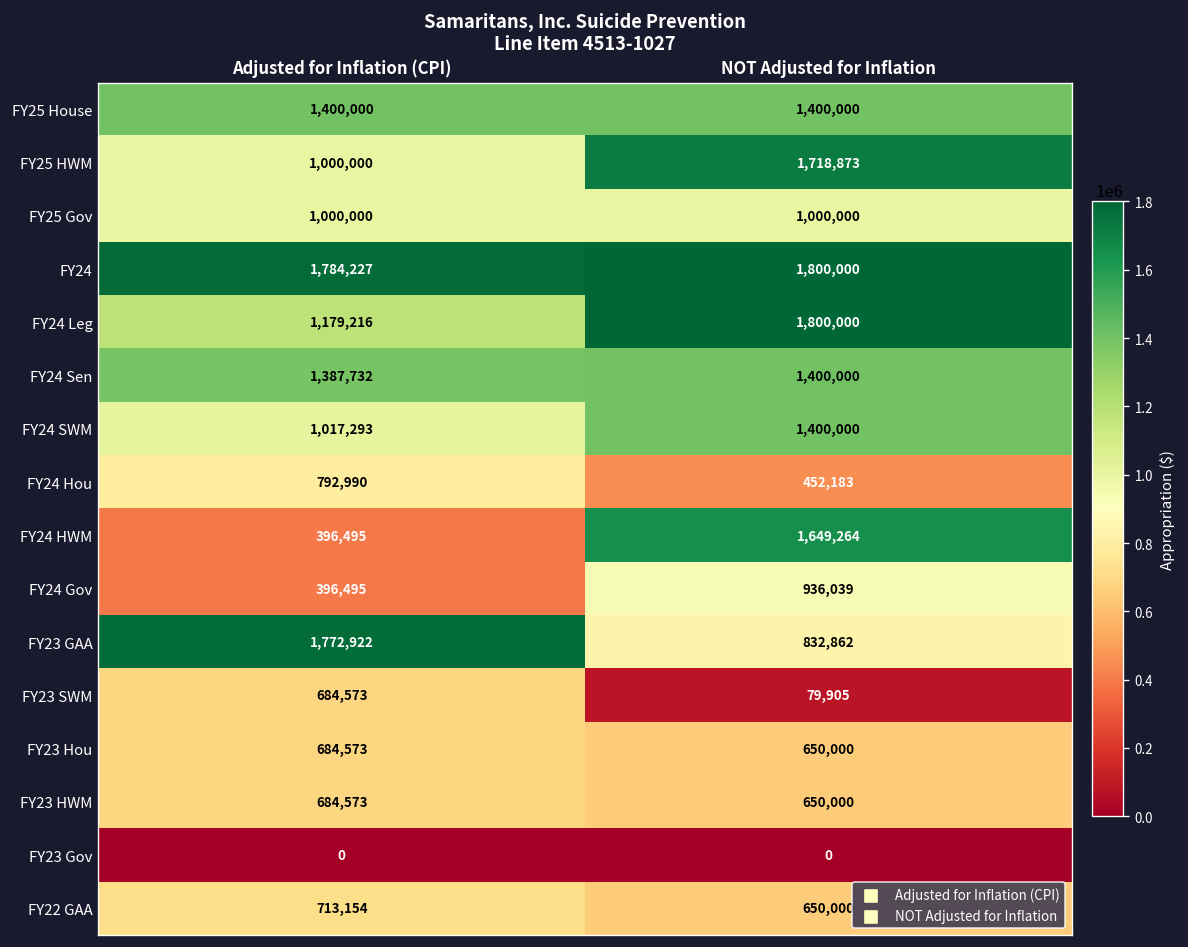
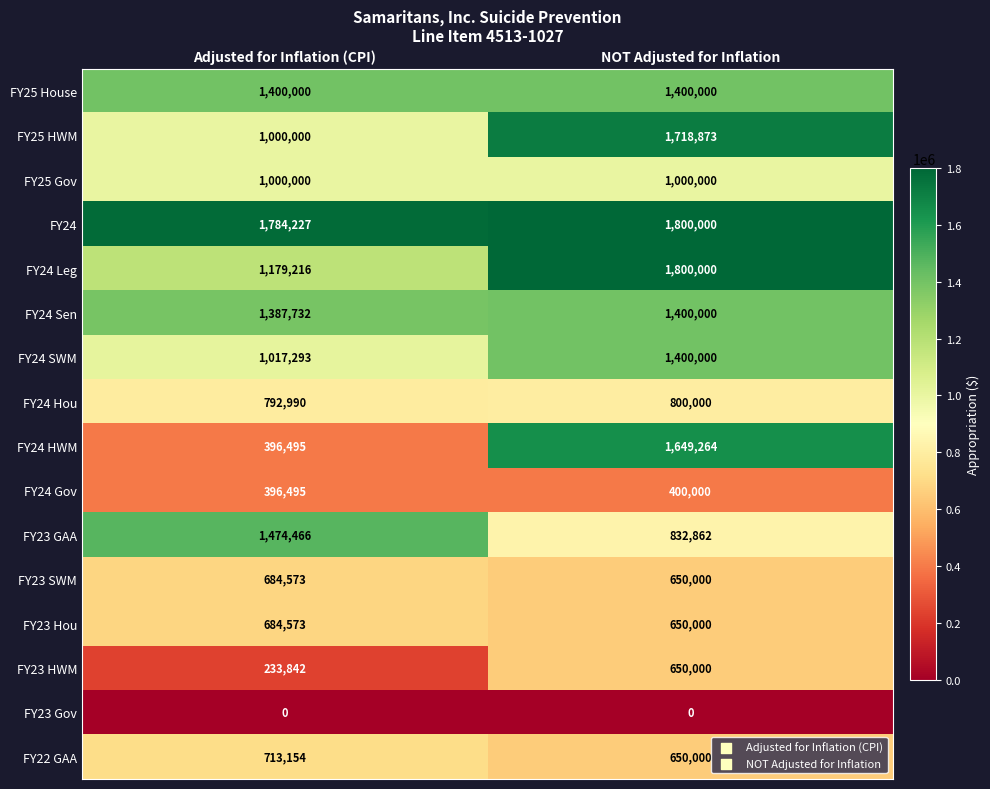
FY24 Hou, NOT Adjusted for Inflation: 452,183 -> 800,000
FY24 Gov, NOT Adjusted for Inflation: 936,039 -> 400,000
FY23 GAA, Adjusted for Inflation (CPI): 1,772,922 -> 1,474,466
FY23 SWM, NOT Adjusted for Inflation: 79,905 -> 650,000
FY23 HWM, Adjusted for Inflation (CPI): 684,573 -> 233,842
